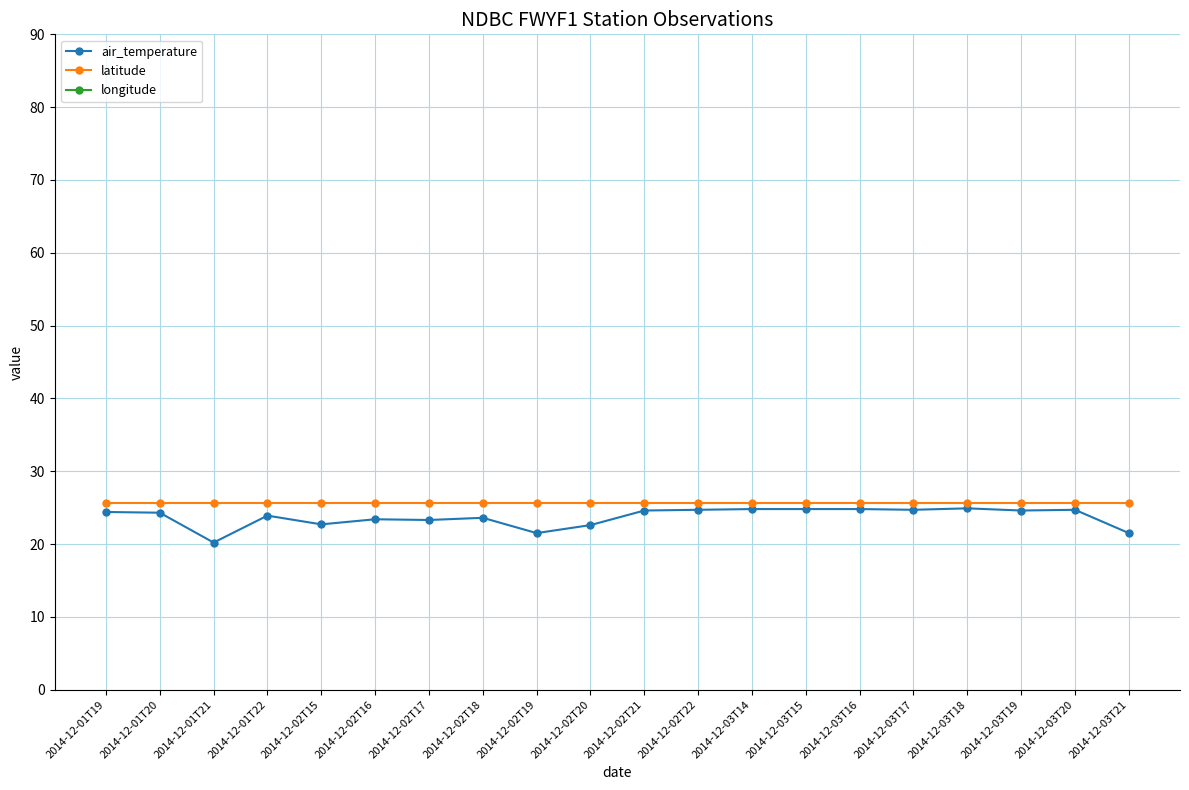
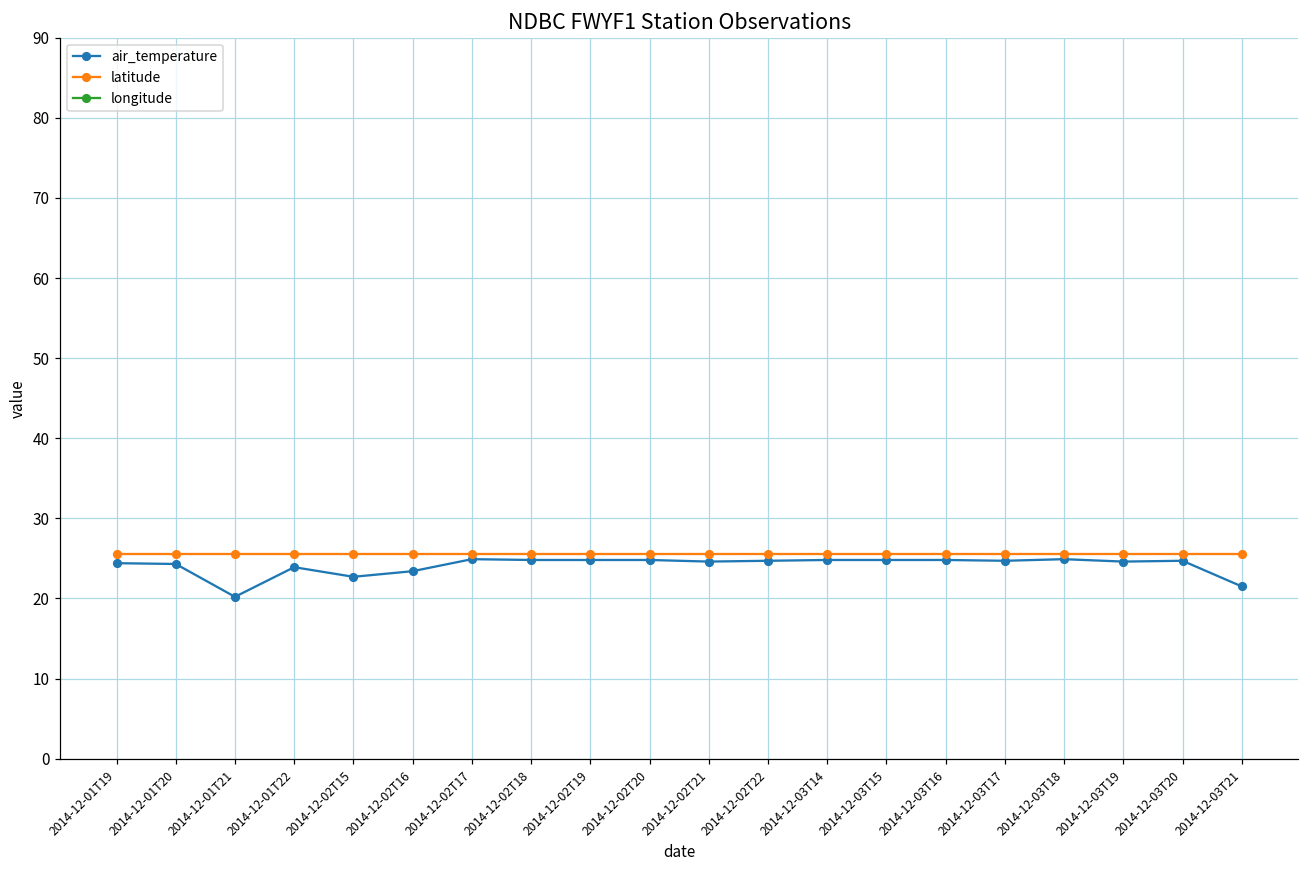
air_temperature, 2014-12-02T17: 23 -> 25
air_temperature, 2014-12-02T18: 24 -> 25
air_temperature, 2014-12-02T19: 22 -> 25
air_temperature, 2014-12-02T20: 23 -> 25
